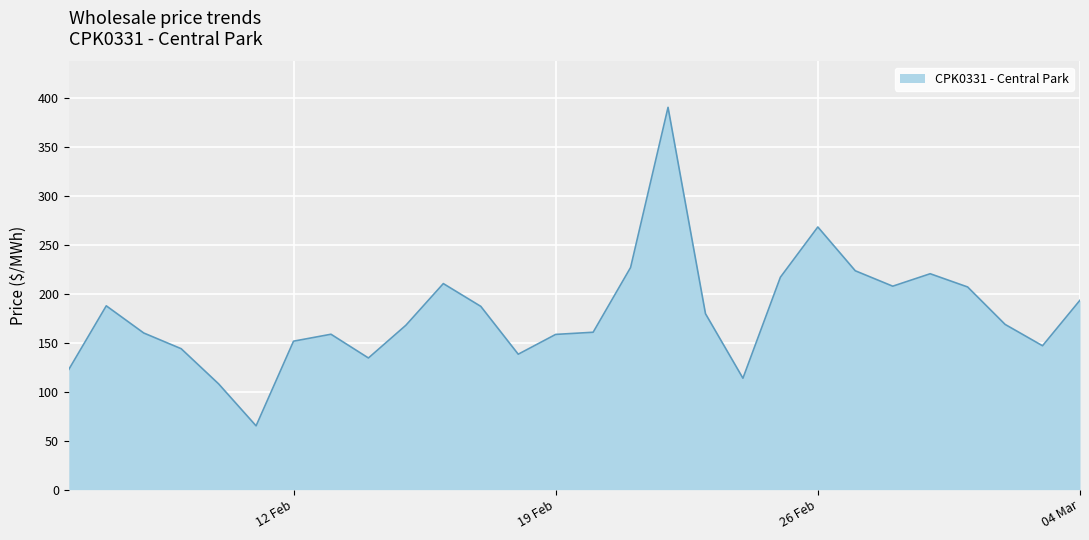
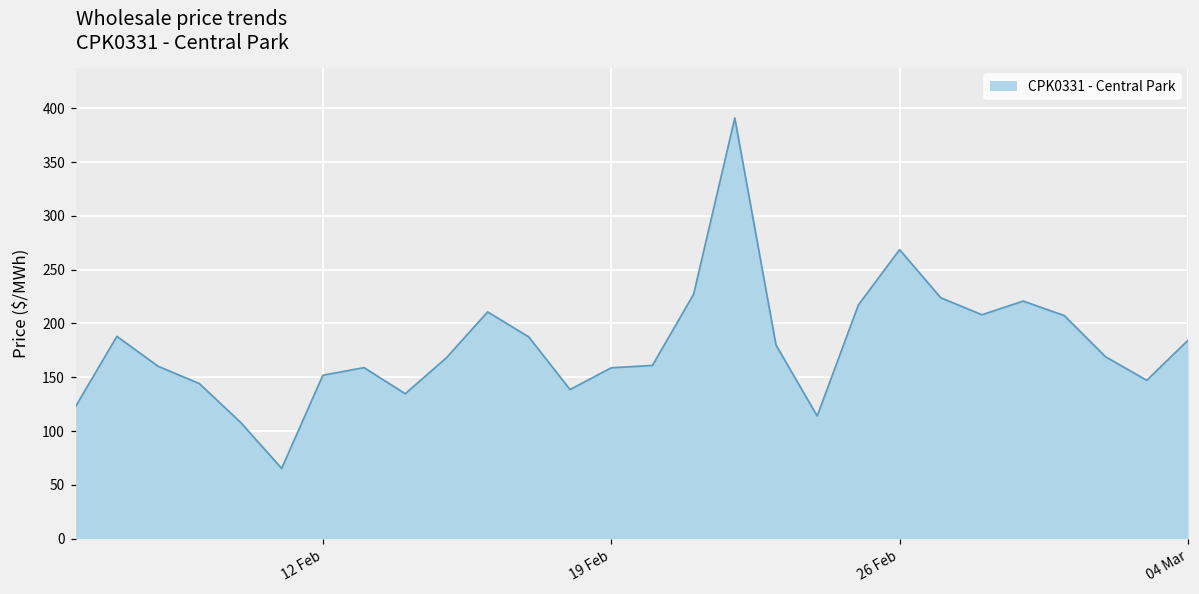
04 Mar: 190 -> 180
